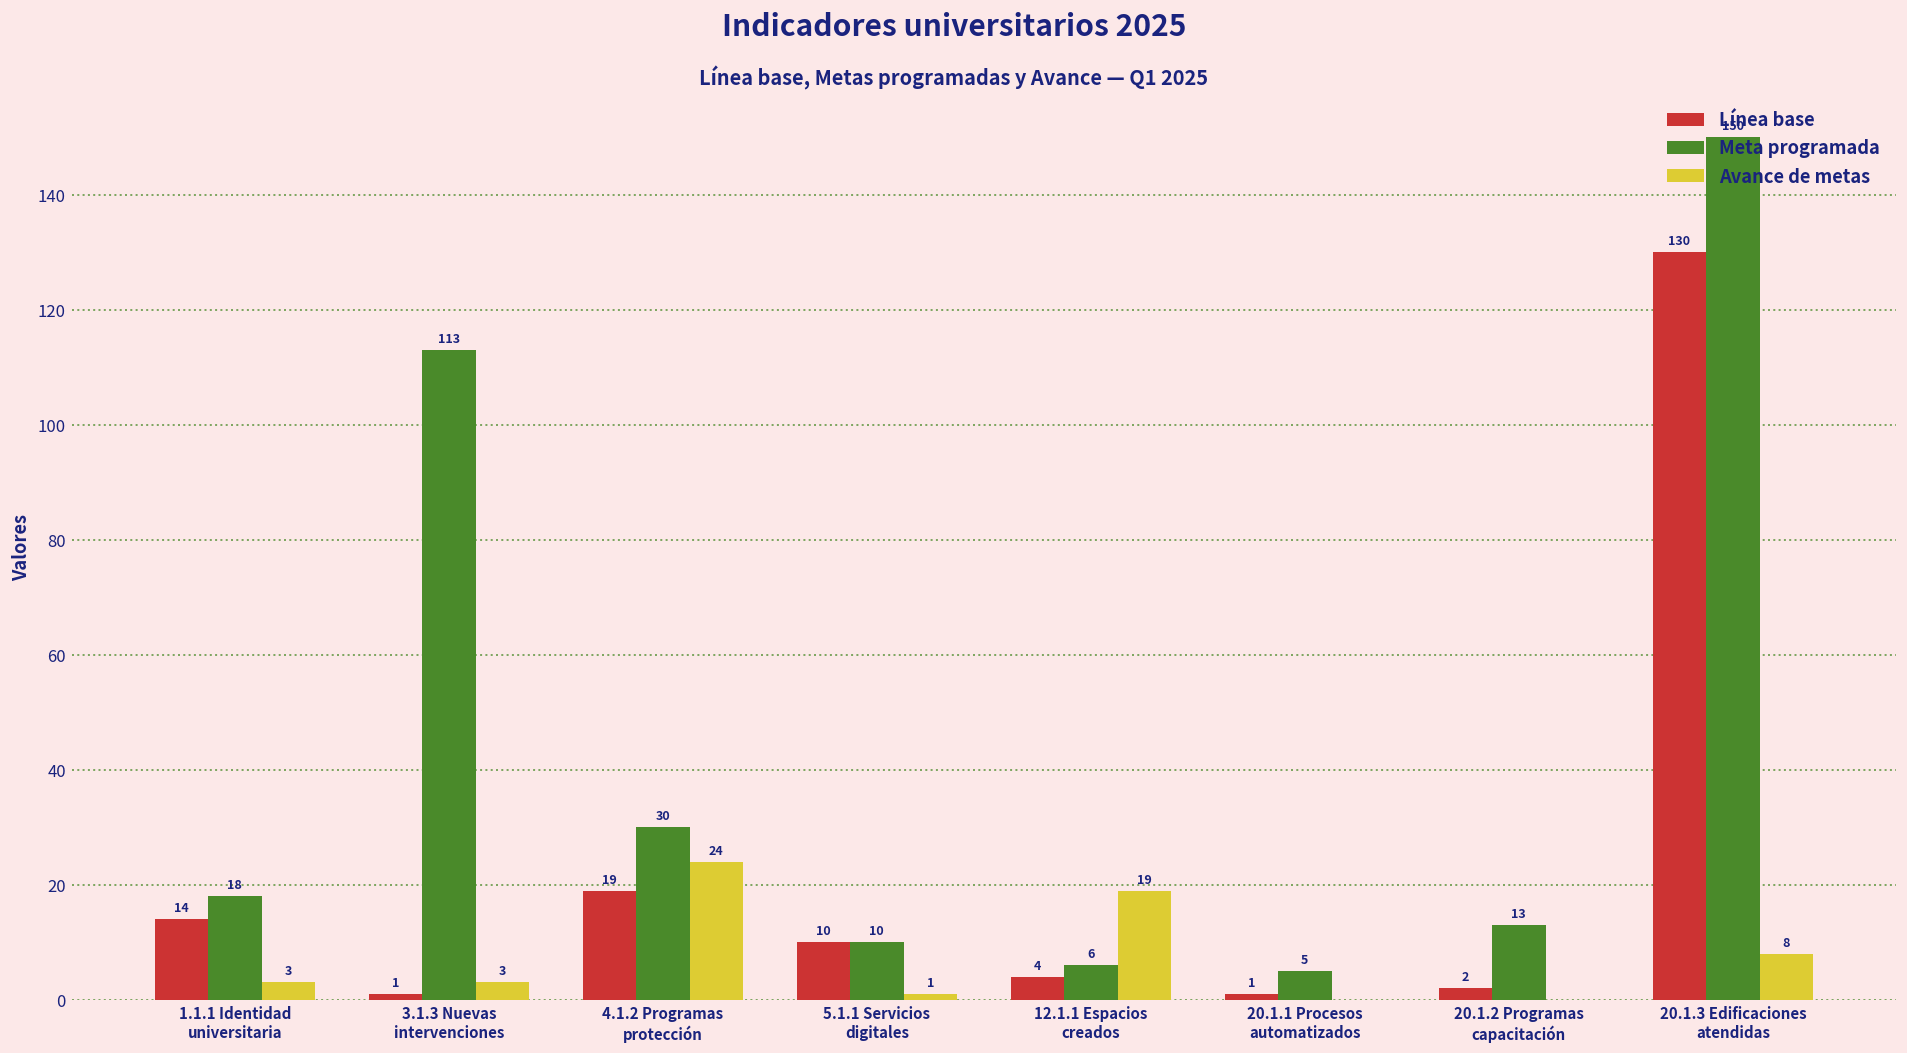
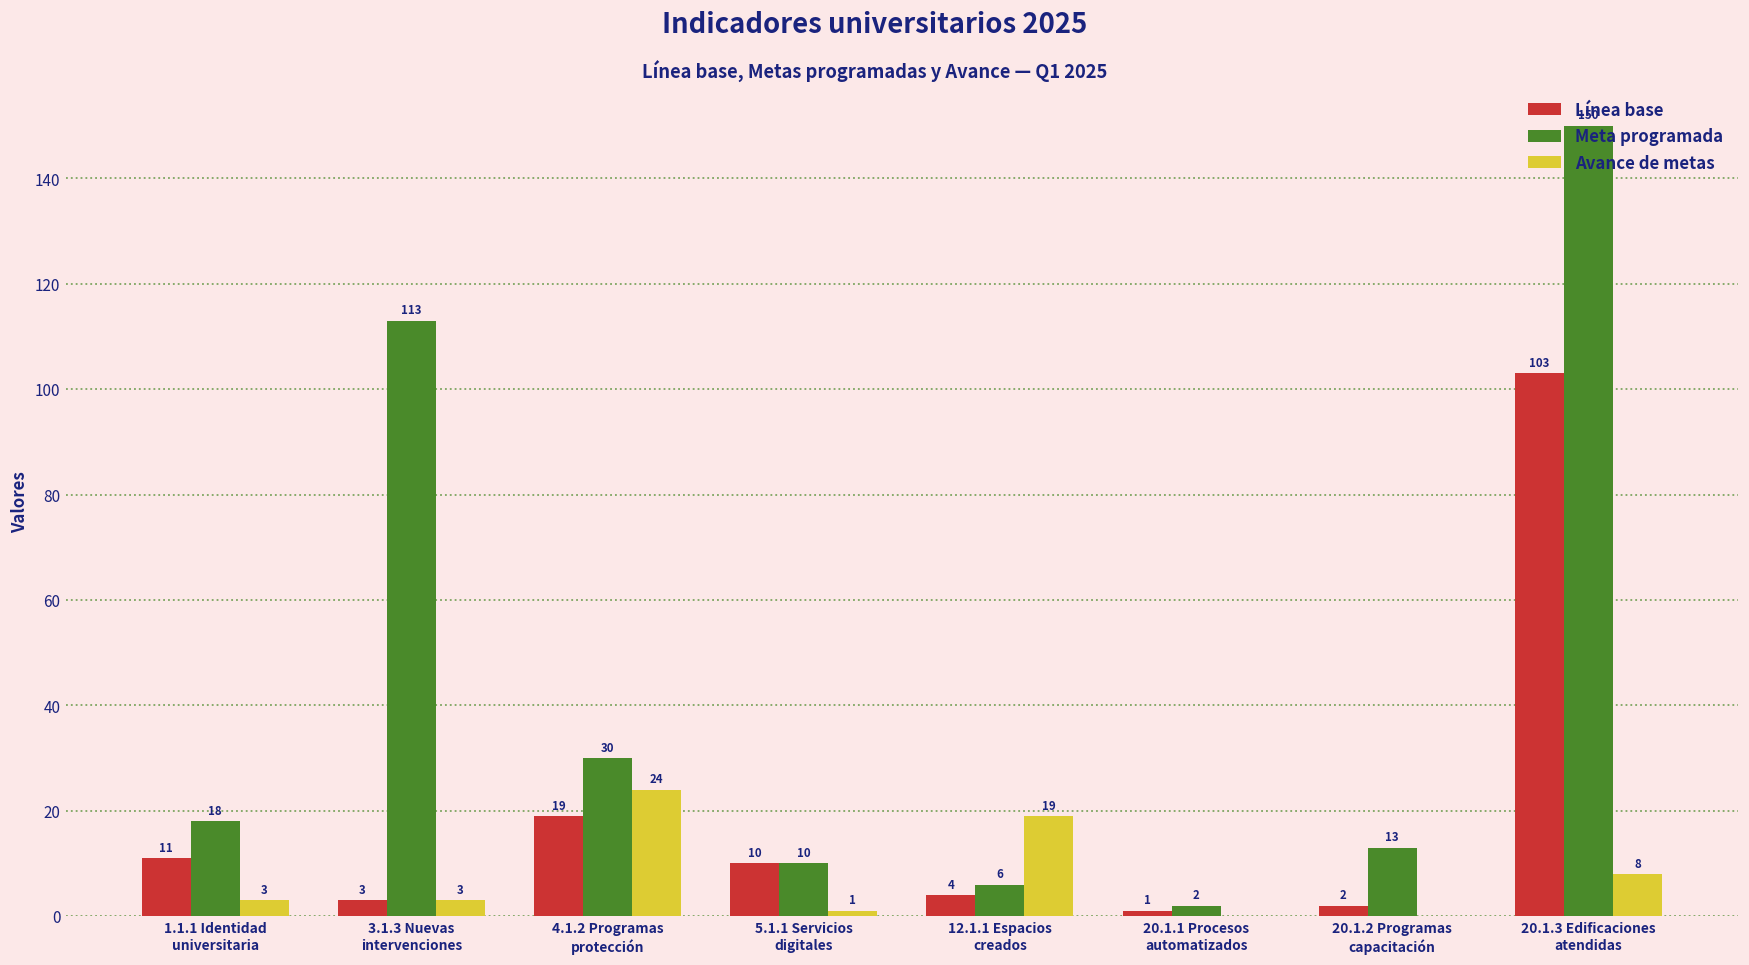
Línea base, 1.1.1 Identidad universitaria: 14 -> 11
Línea base, 3.1.3 Nuevas intervenciones: 1 -> 3
Meta programada, 20.1.1 Procesos automatizados: 5 -> 2
Línea base, 20.1.3 Edificaciones atendidas: 130 -> 103
